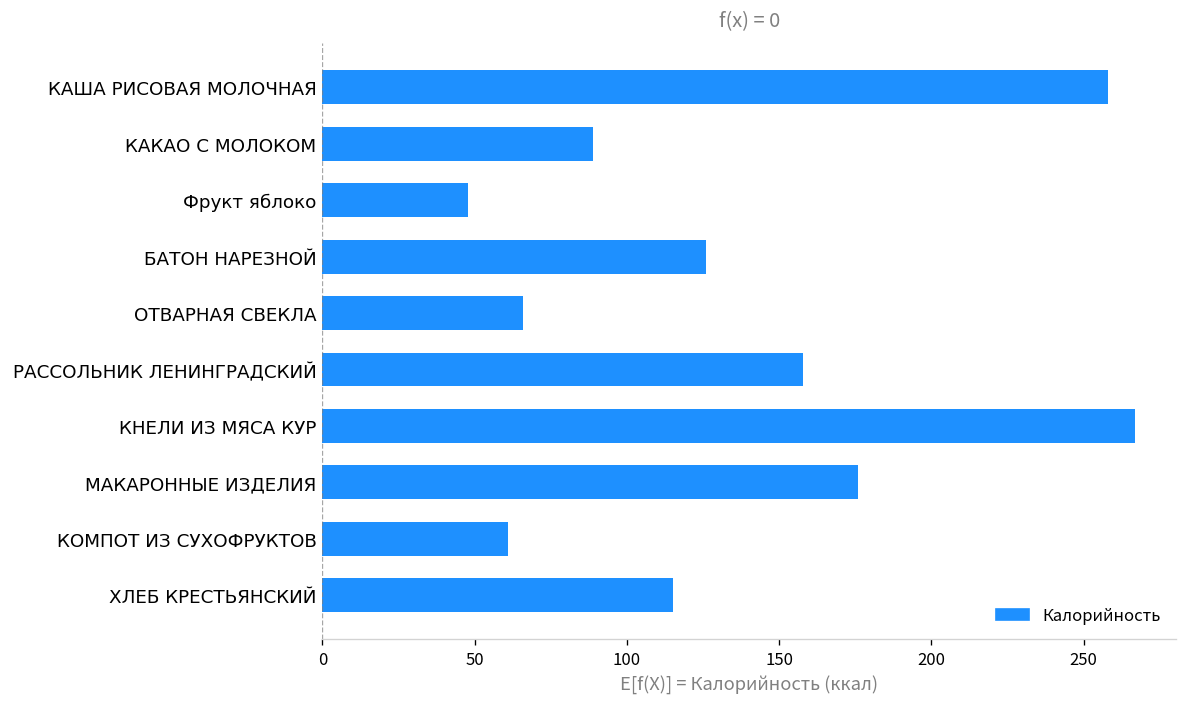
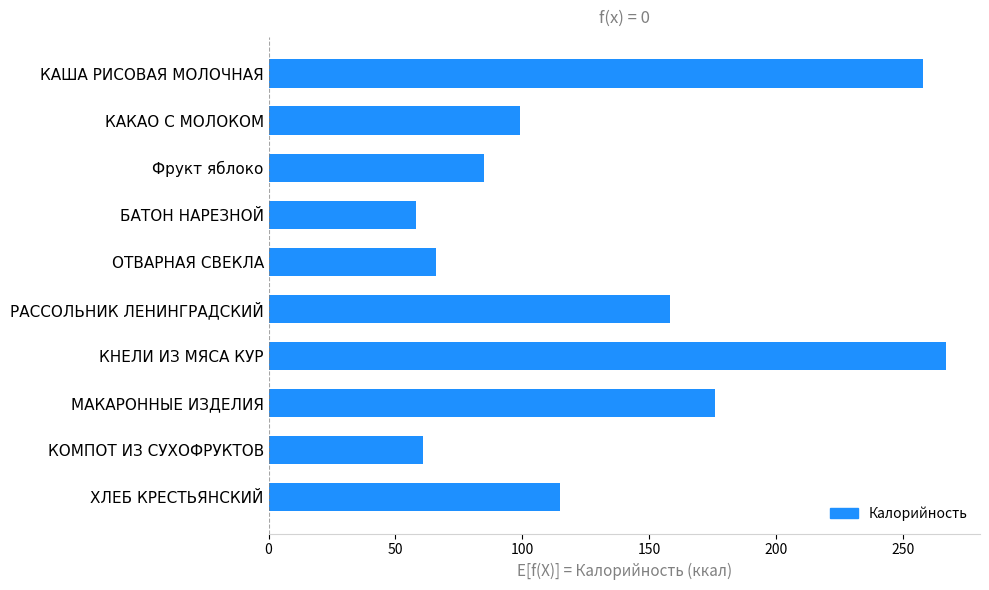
КАКАО С МОЛОКОМ: 89 -> 99
Фрукт яблоко: 48 -> 85
БАТОН НАРЕЗНОЙ: 126 -> 58
